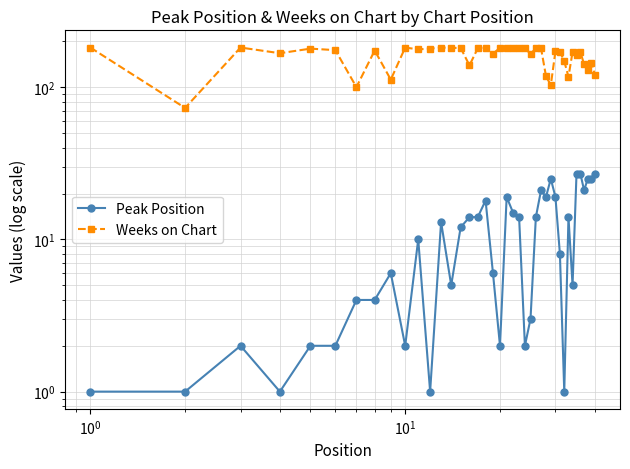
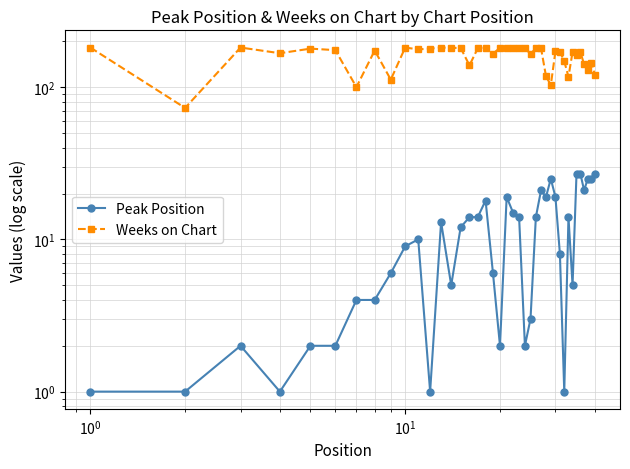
Peak Position, 10^1: 2 -> 9
